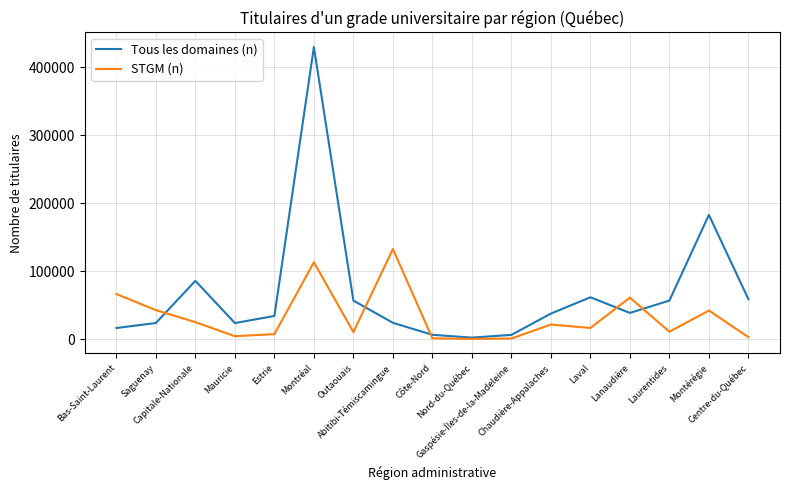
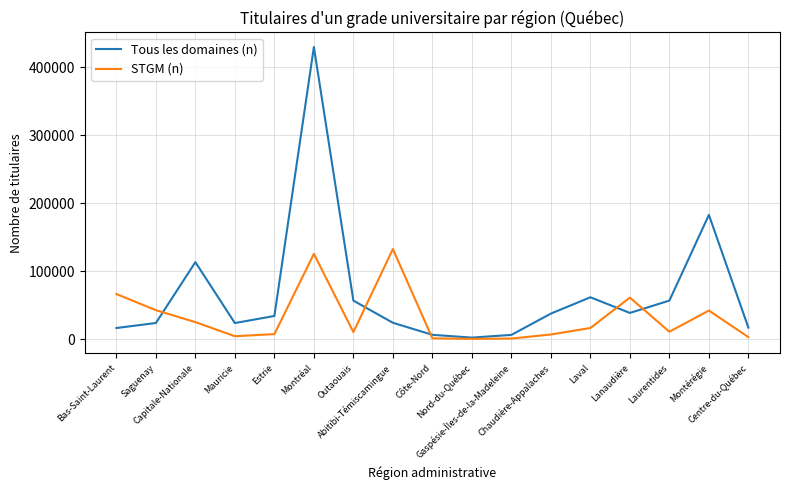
Tous les domaines (n), Capitale-Nationale: 90000 -> 110000
STGM (n), Montréal: 110000 -> 130000
STGM (n), Chaudière-Appalaches: 20000 -> 10000
Tous les domaines (n), Centre-du-Québec: 60000 -> 20000
